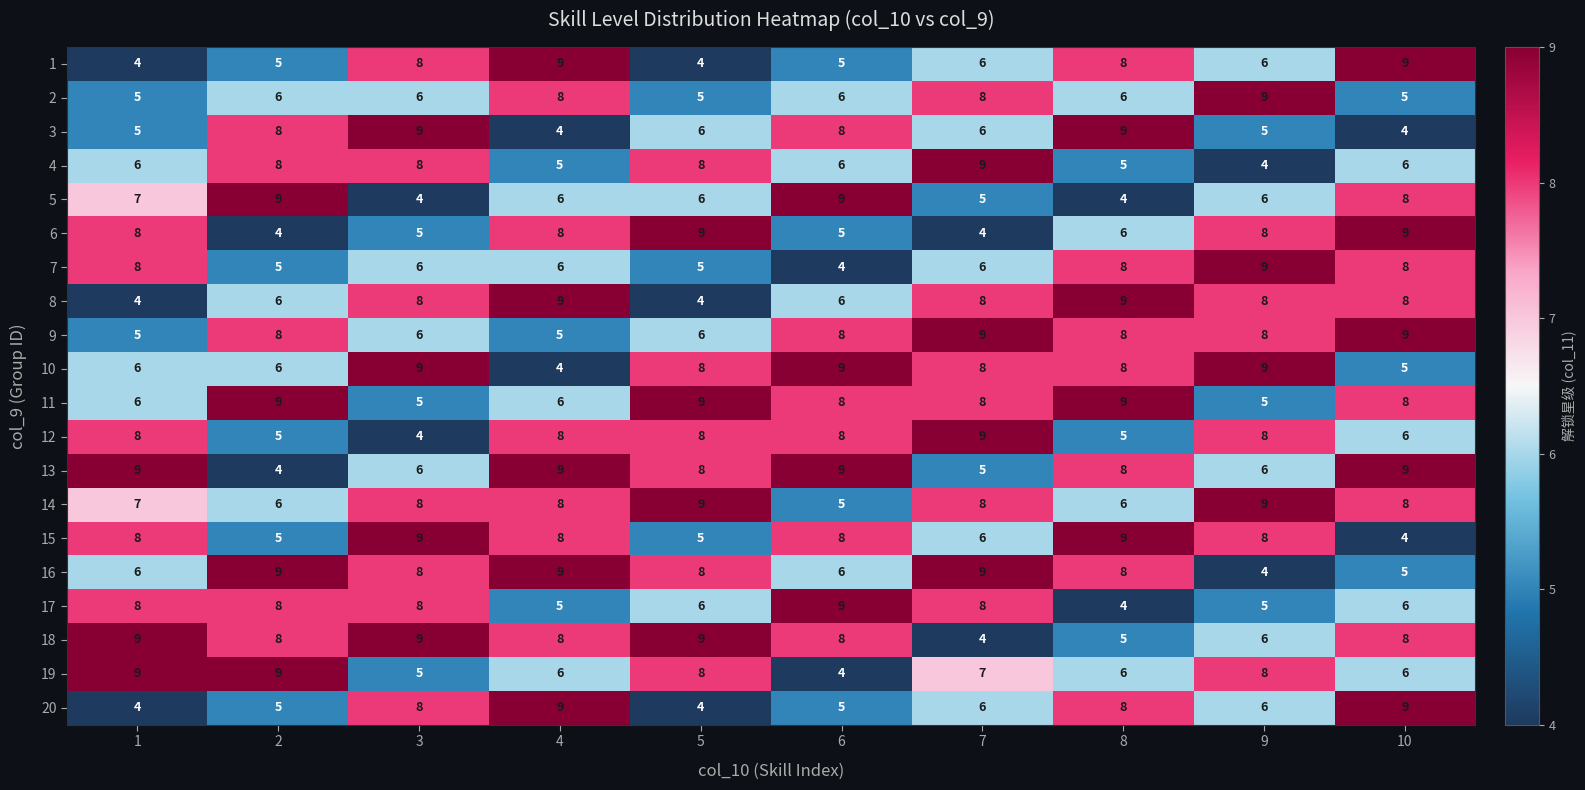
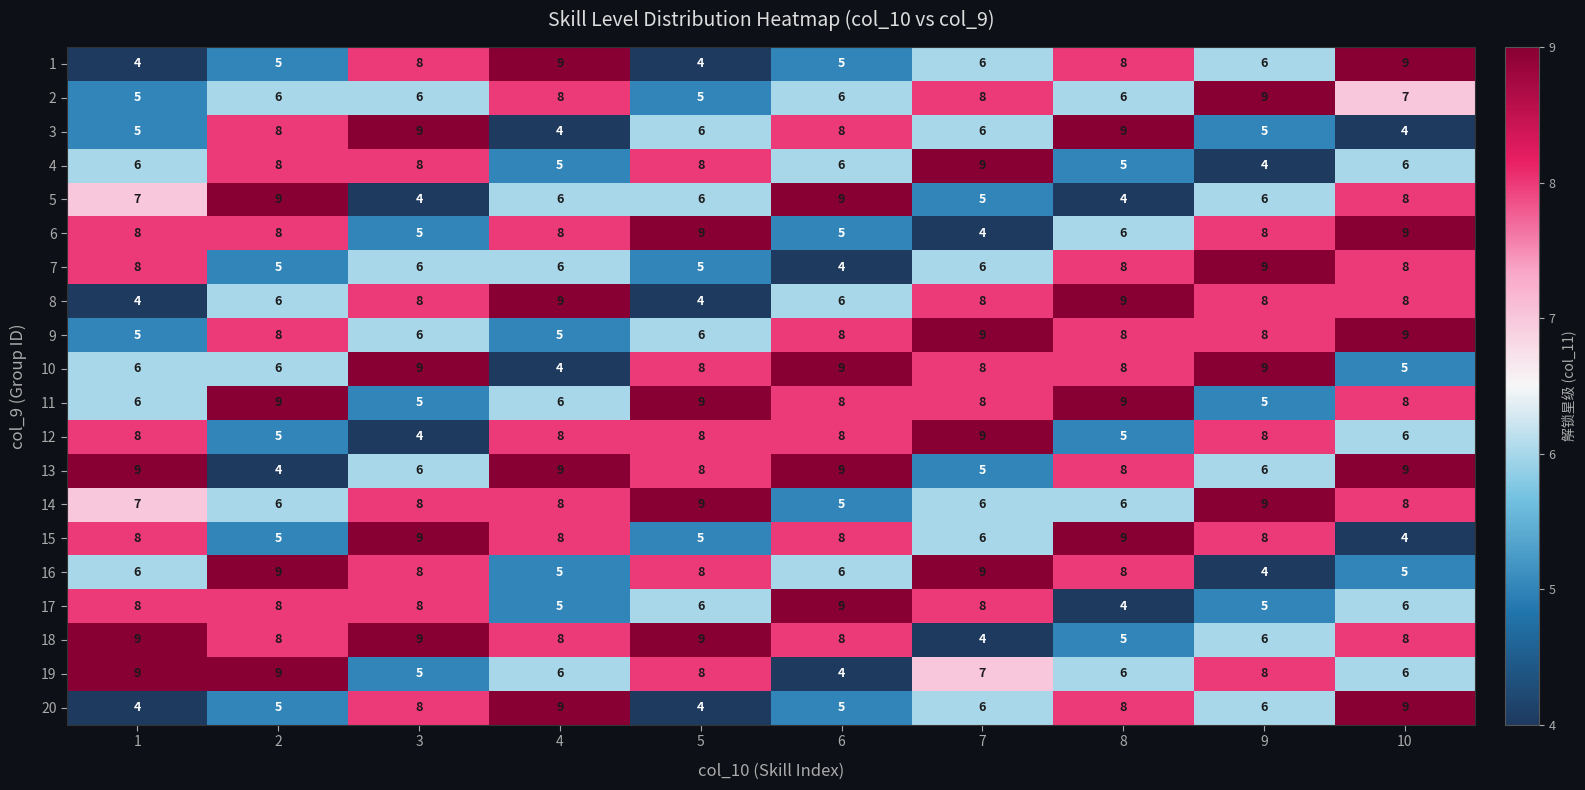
2, 10: 5 -> 7
6, 2: 4 -> 8
14, 7: 8 -> 6
16, 4: 9 -> 5
